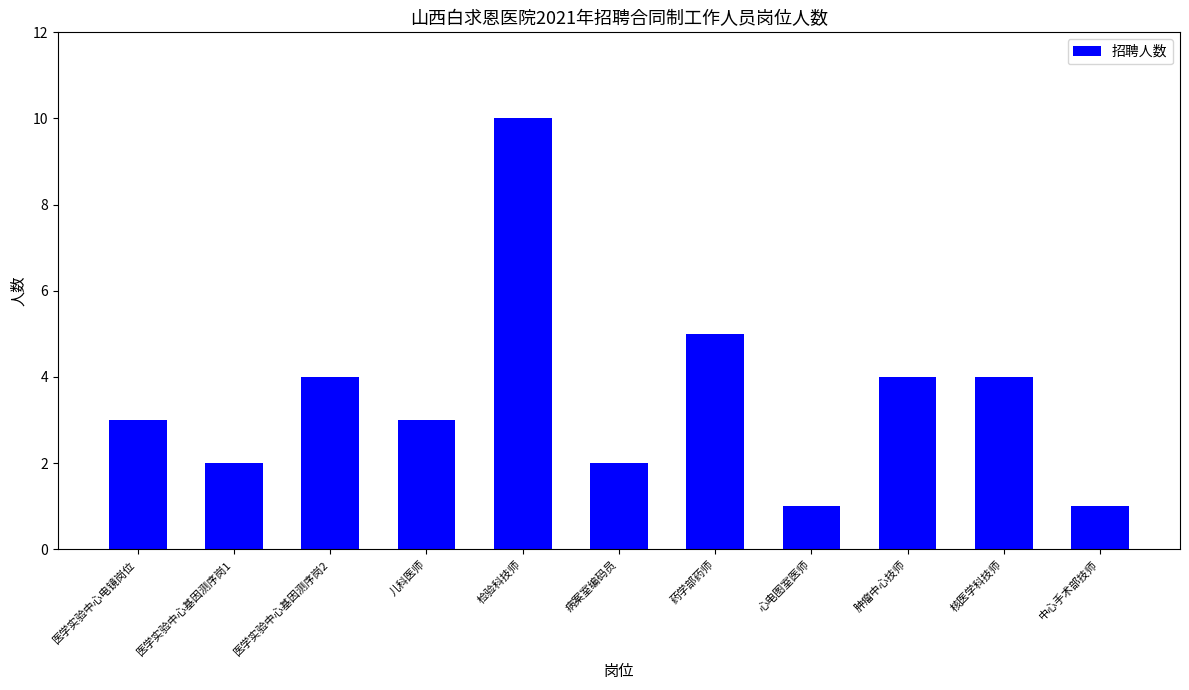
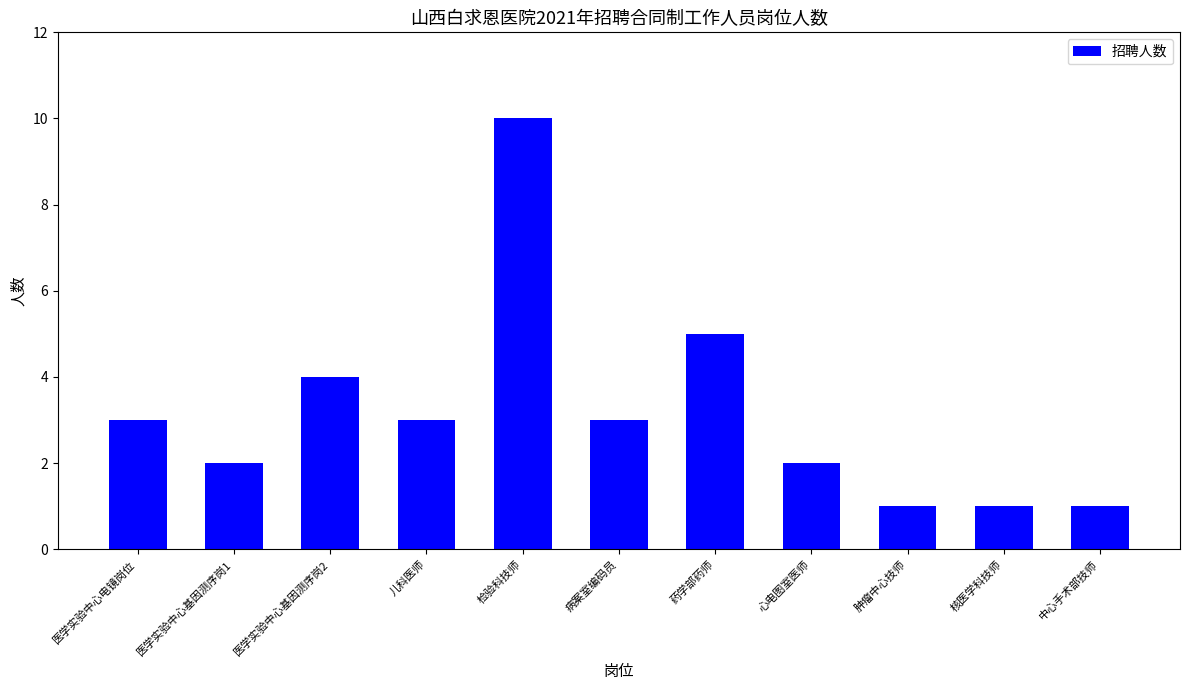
病案室编码员: 2 -> 3
心电图室医师: 1 -> 2
肿瘤中心技师: 4 -> 1
核医学科技师: 4 -> 1
